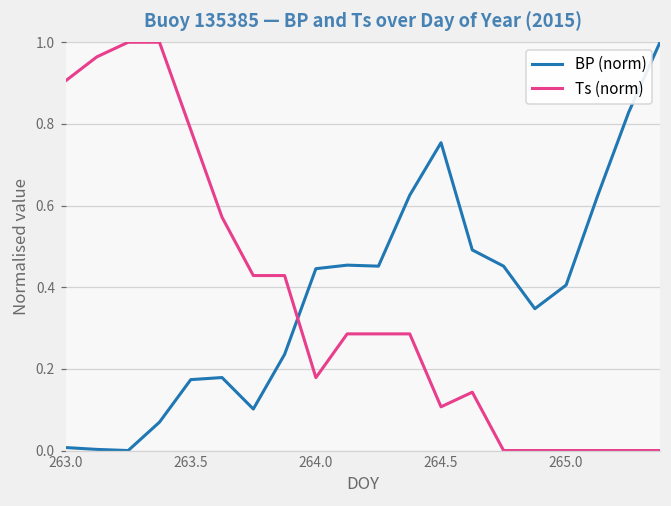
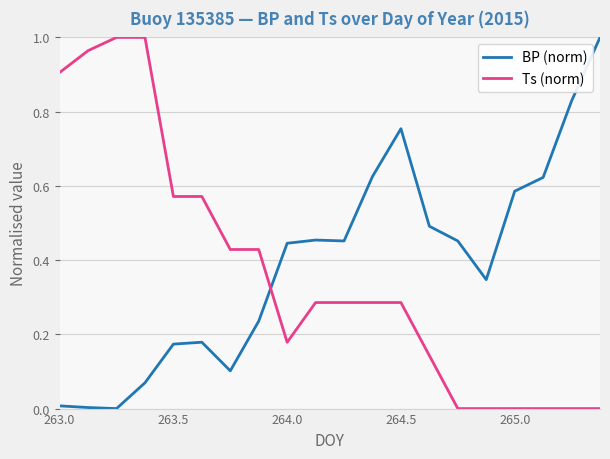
Ts (norm), 263.5: 0.79 -> 0.57
Ts (norm), 264.5: 0.11 -> 0.29
BP (norm), 265.0: 0.41 -> 0.59
